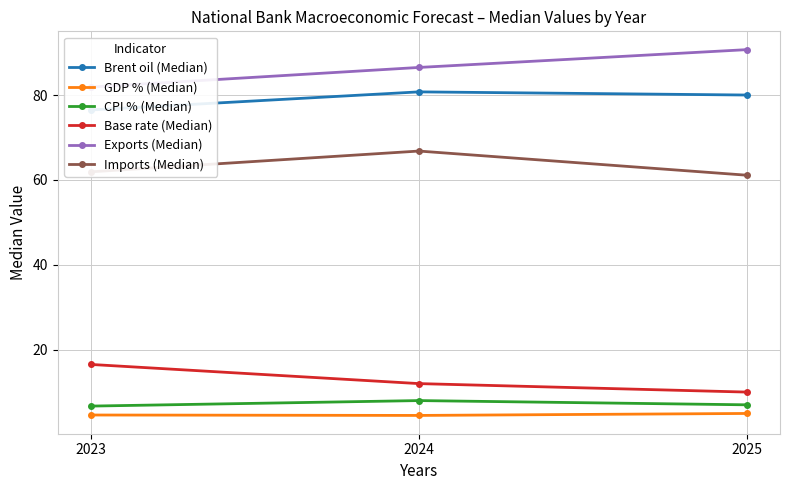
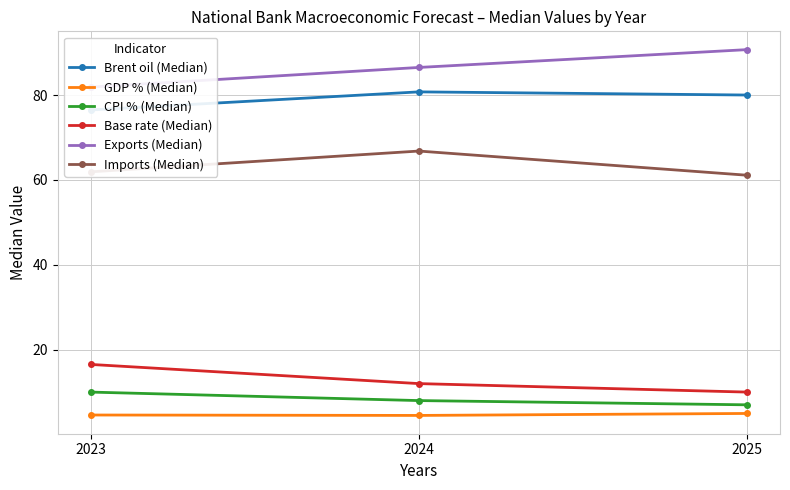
CPI % (Median), 2023: 7 -> 10
